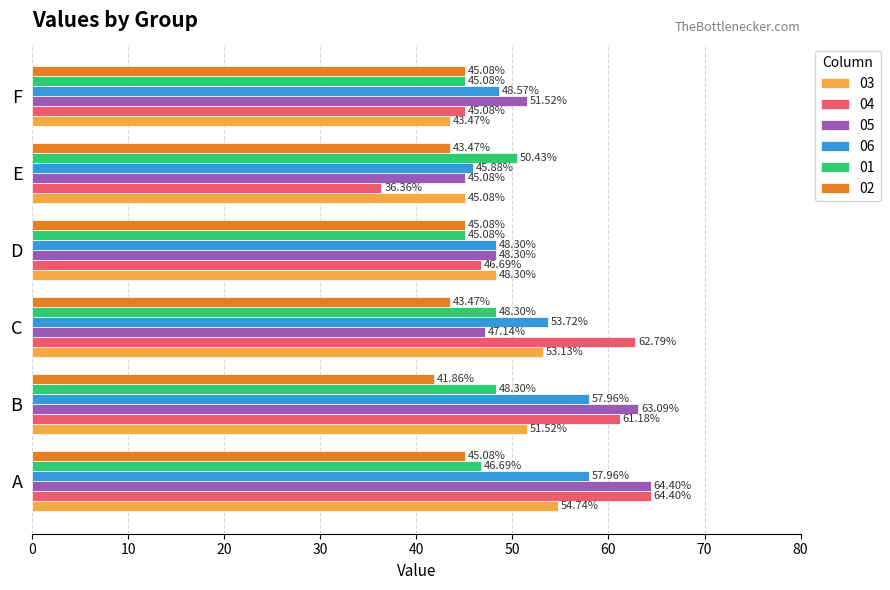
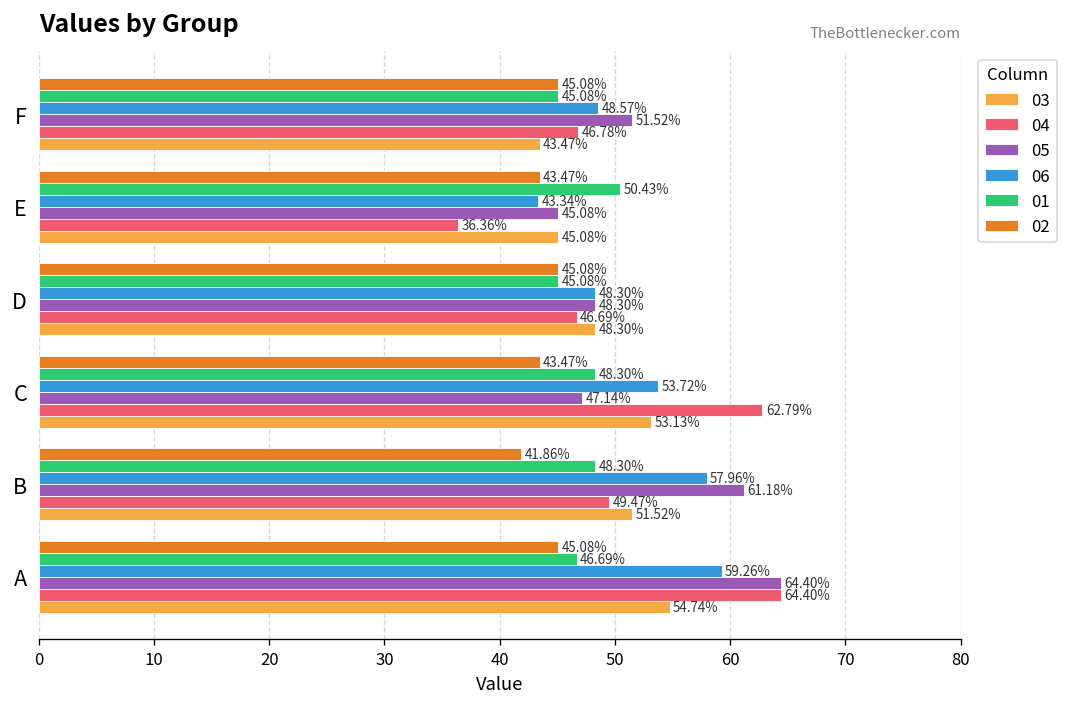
04, F: 45.08% -> 46.78%
06, E: 45.88% -> 43.34%
05, B: 63.09% -> 61.18%
04, B: 61.18% -> 49.47%
06, A: 57.96% -> 59.26%
